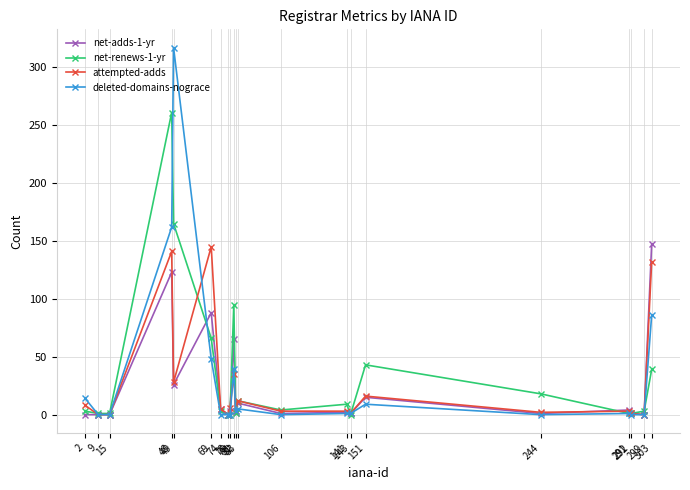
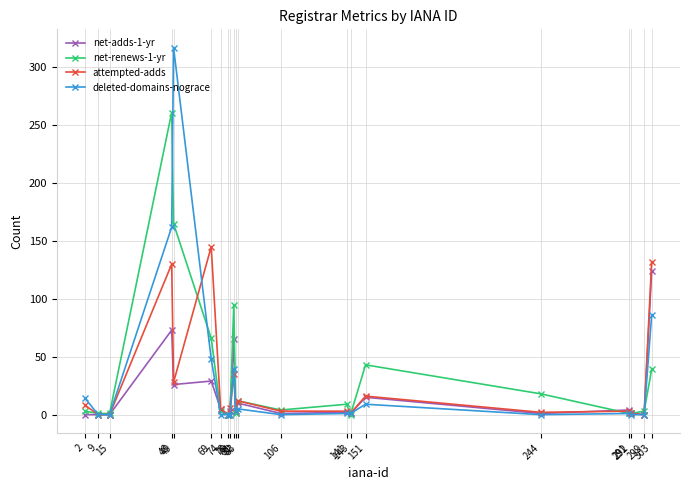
net-adds-1-yr, 48: 123 -> 73
attempted-adds, 48: 141 -> 130
net-adds-1-yr, 69: 88 -> 29
net-adds-1-yr, 303: 147 -> 124
